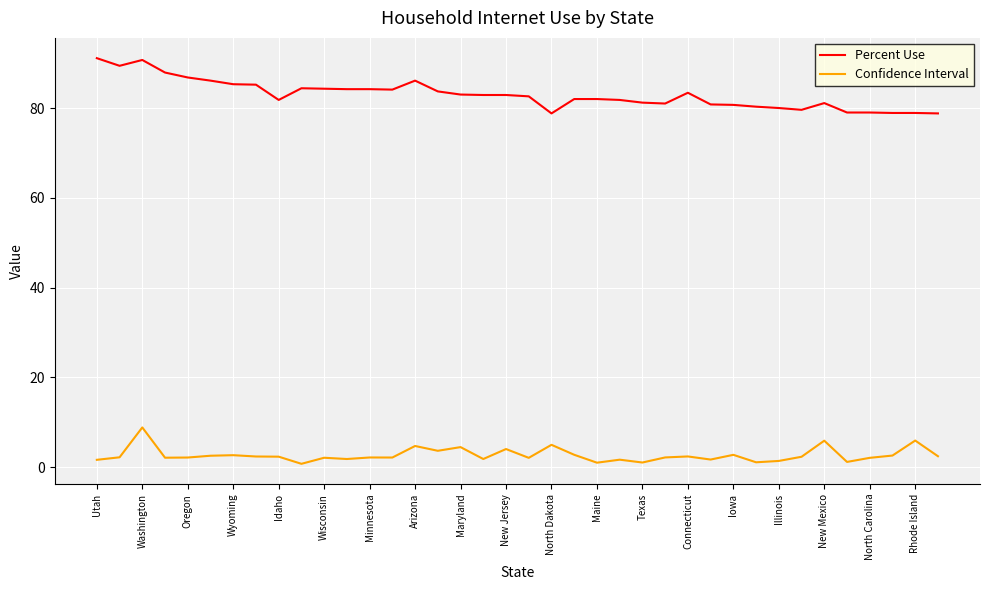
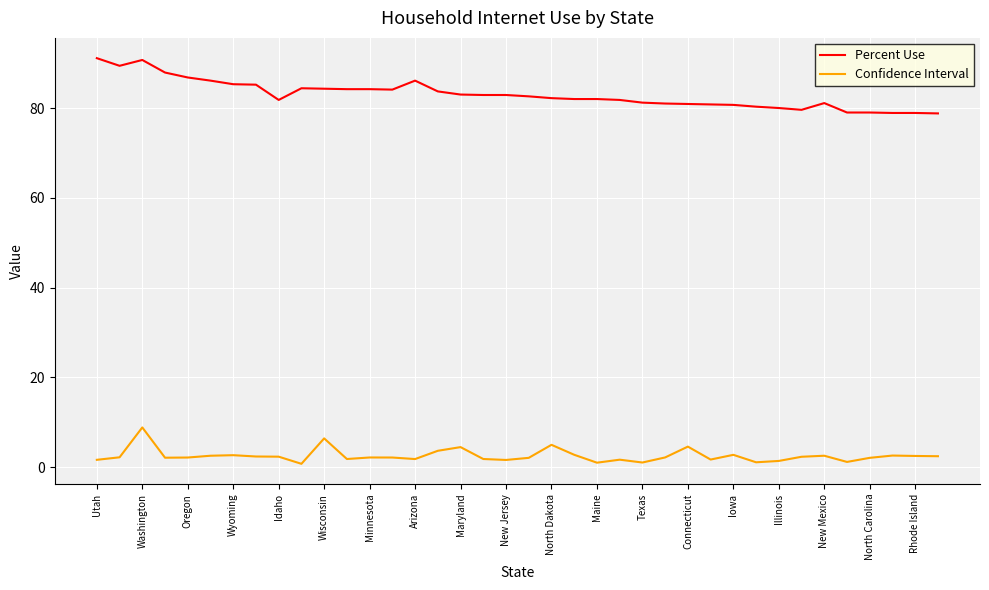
Confidence Interval, Wisconsin: 2 -> 6
Confidence Interval, Arizona: 5 -> 2
Confidence Interval, New Jersey: 4 -> 2
Percent Use, North Dakota: 79 -> 82
Percent Use, Connecticut: 83 -> 81
Confidence Interval, Connecticut: 2 -> 5
Confidence Interval, New Mexico: 6 -> 3
Confidence Interval, Rhode Island: 6 -> 3
